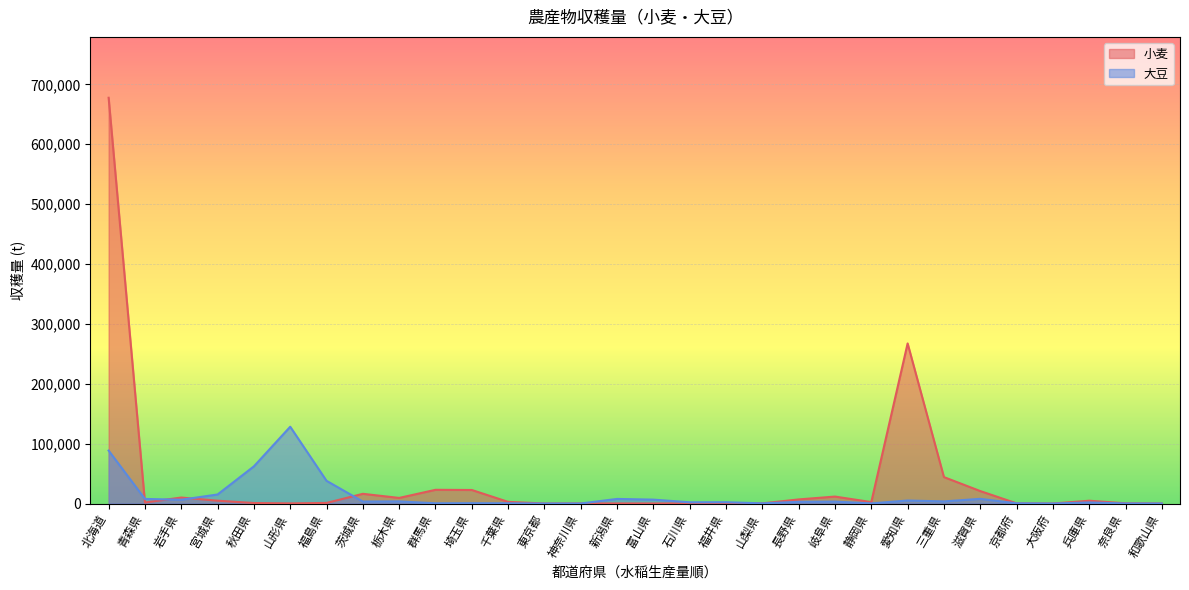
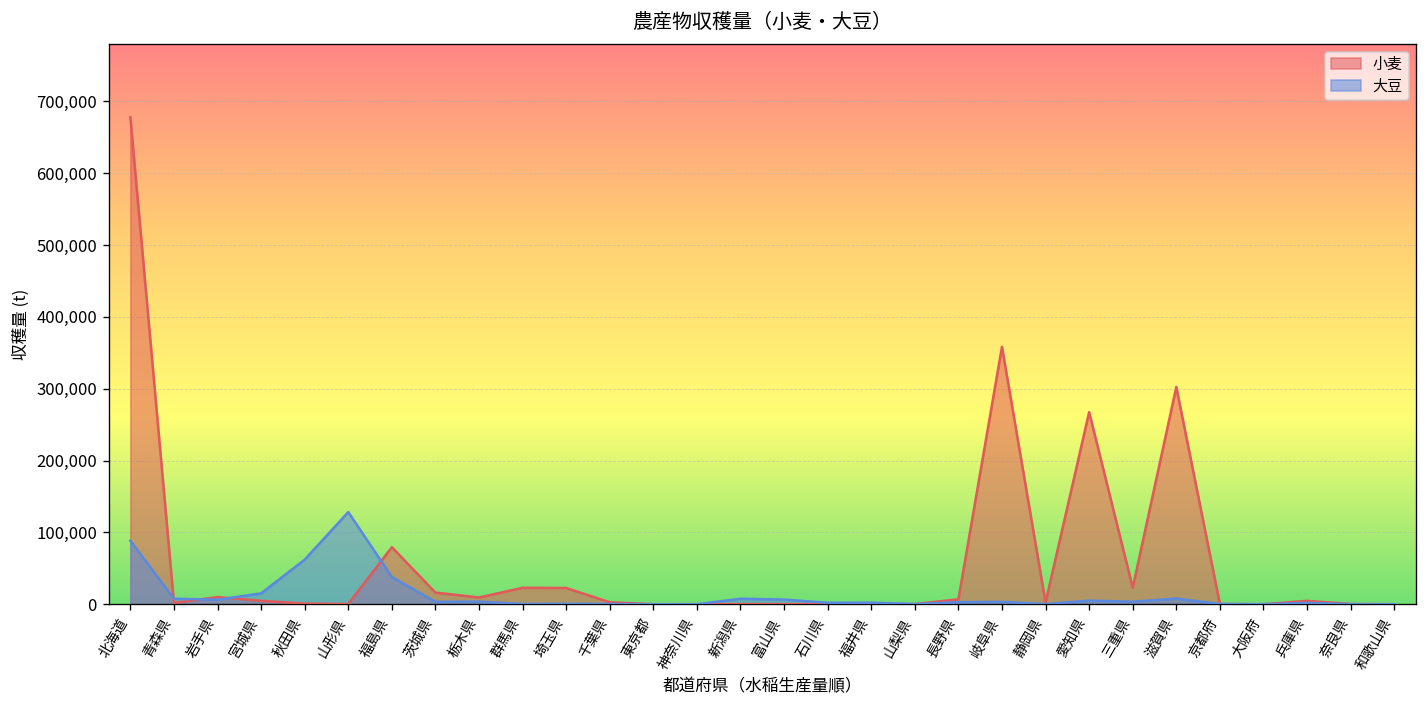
小麦, 福島県: 0 -> 80,000
小麦, 岐阜県: 10,000 -> 360,000
小麦, 三重県: 40,000 -> 20,000
小麦, 滋賀県: 20,000 -> 300,000
